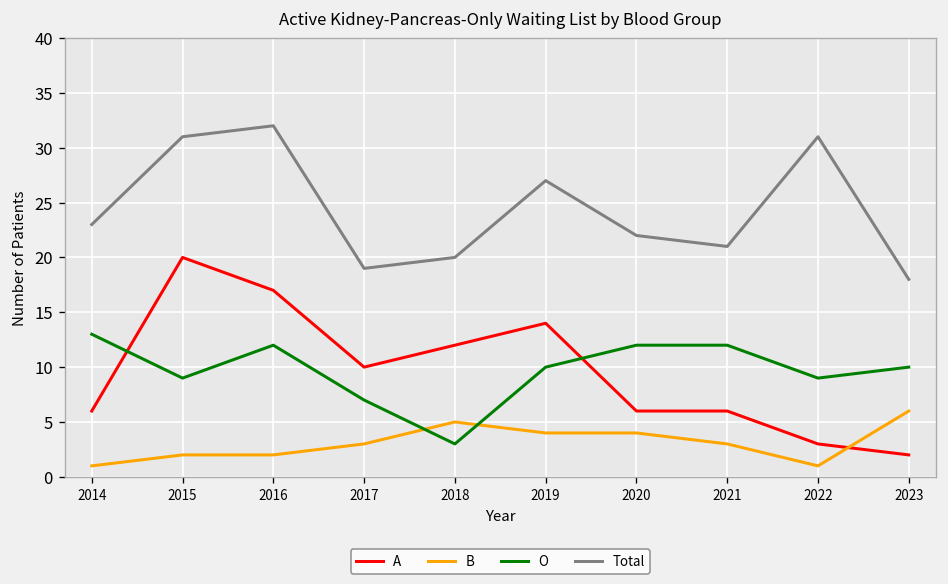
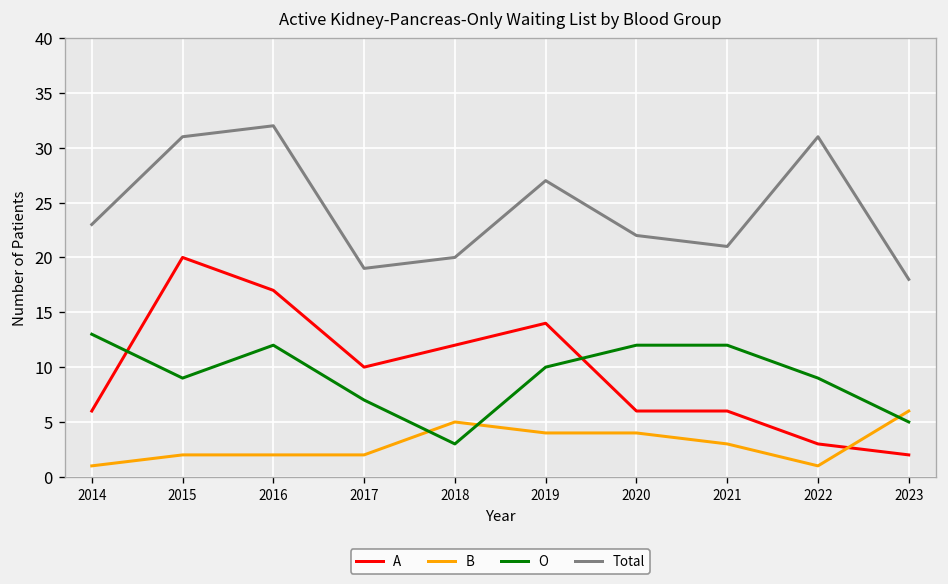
B, 2017: 3 -> 2
O, 2023: 10 -> 5
